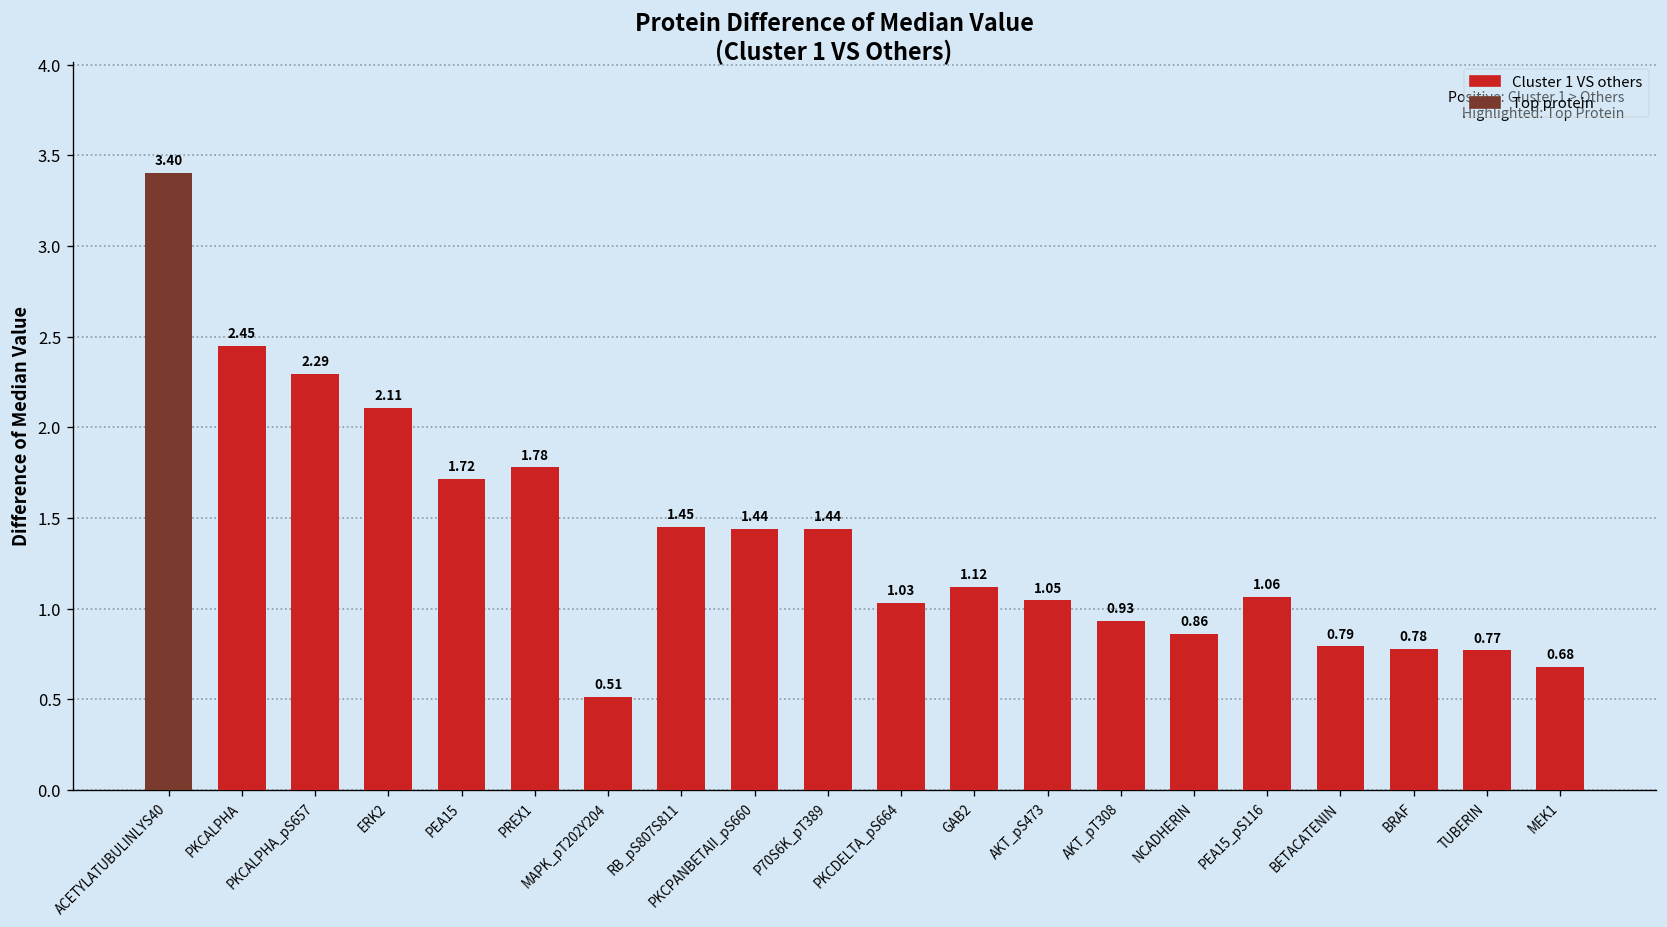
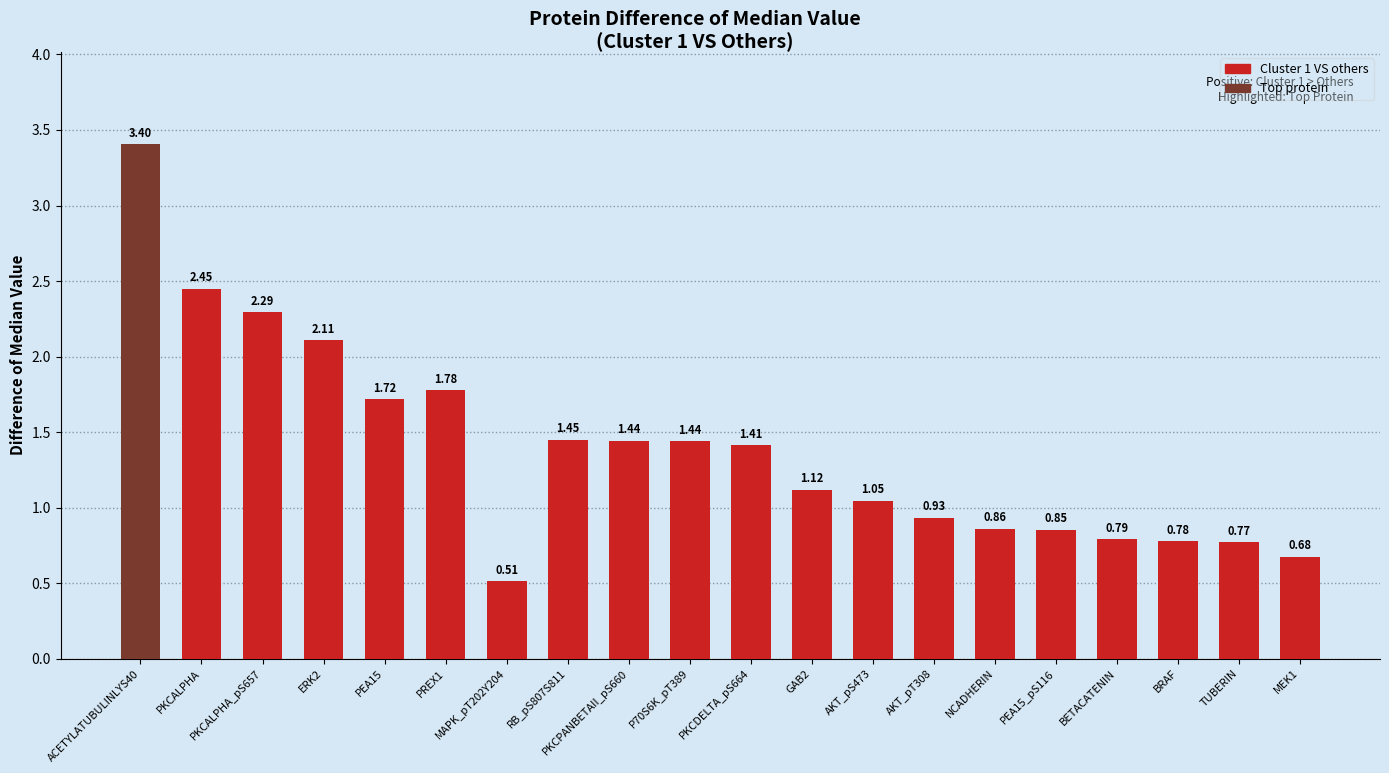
PKCDELTA_pS664: 1.03 -> 1.41
PEA15_pS116: 1.06 -> 0.85
